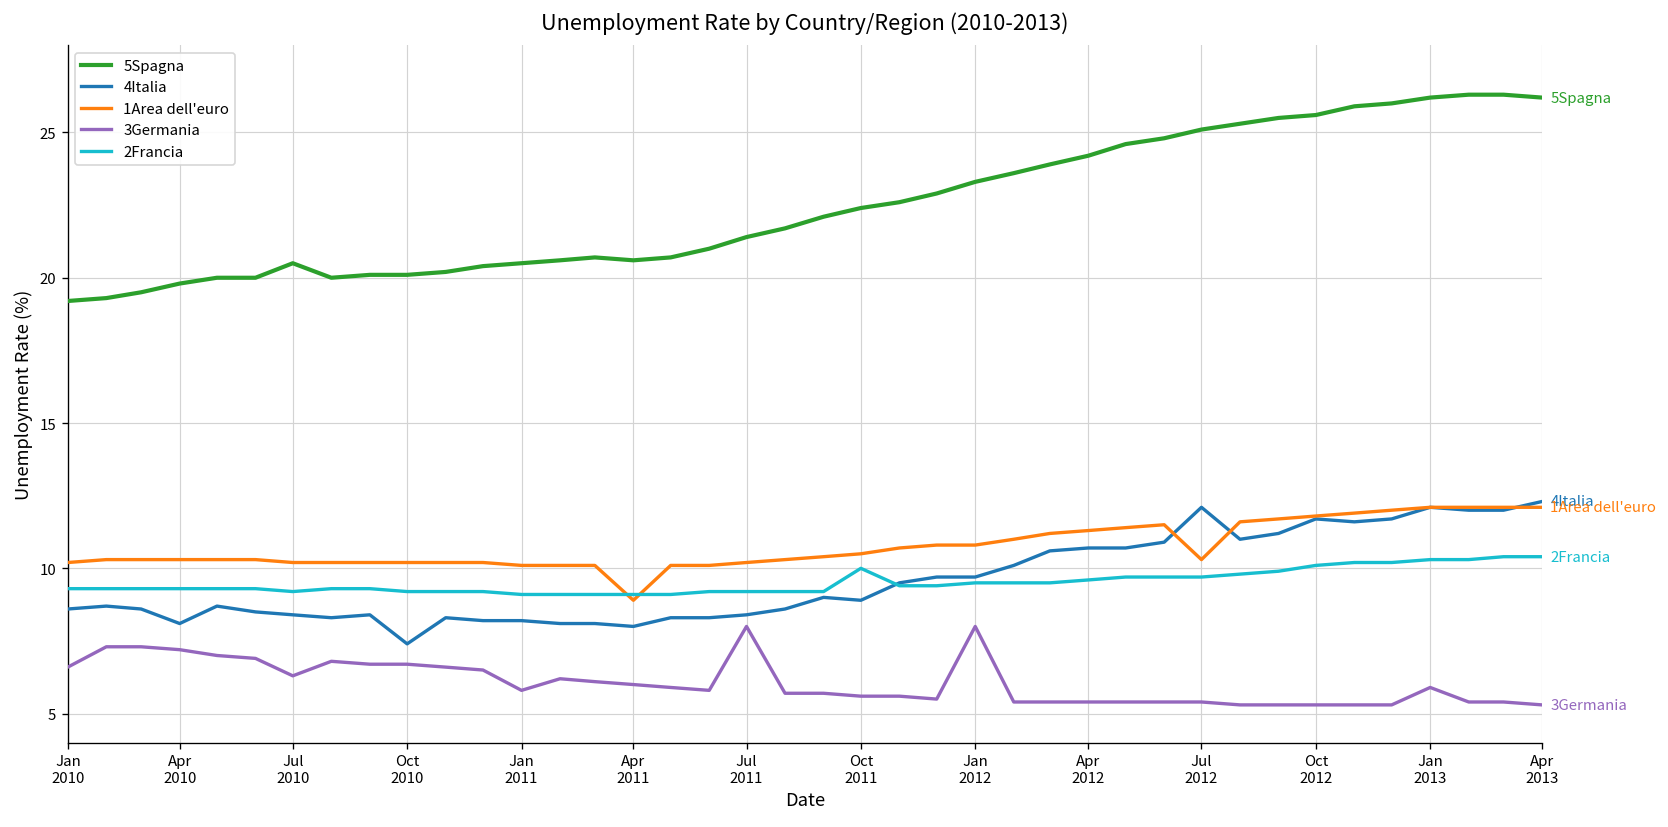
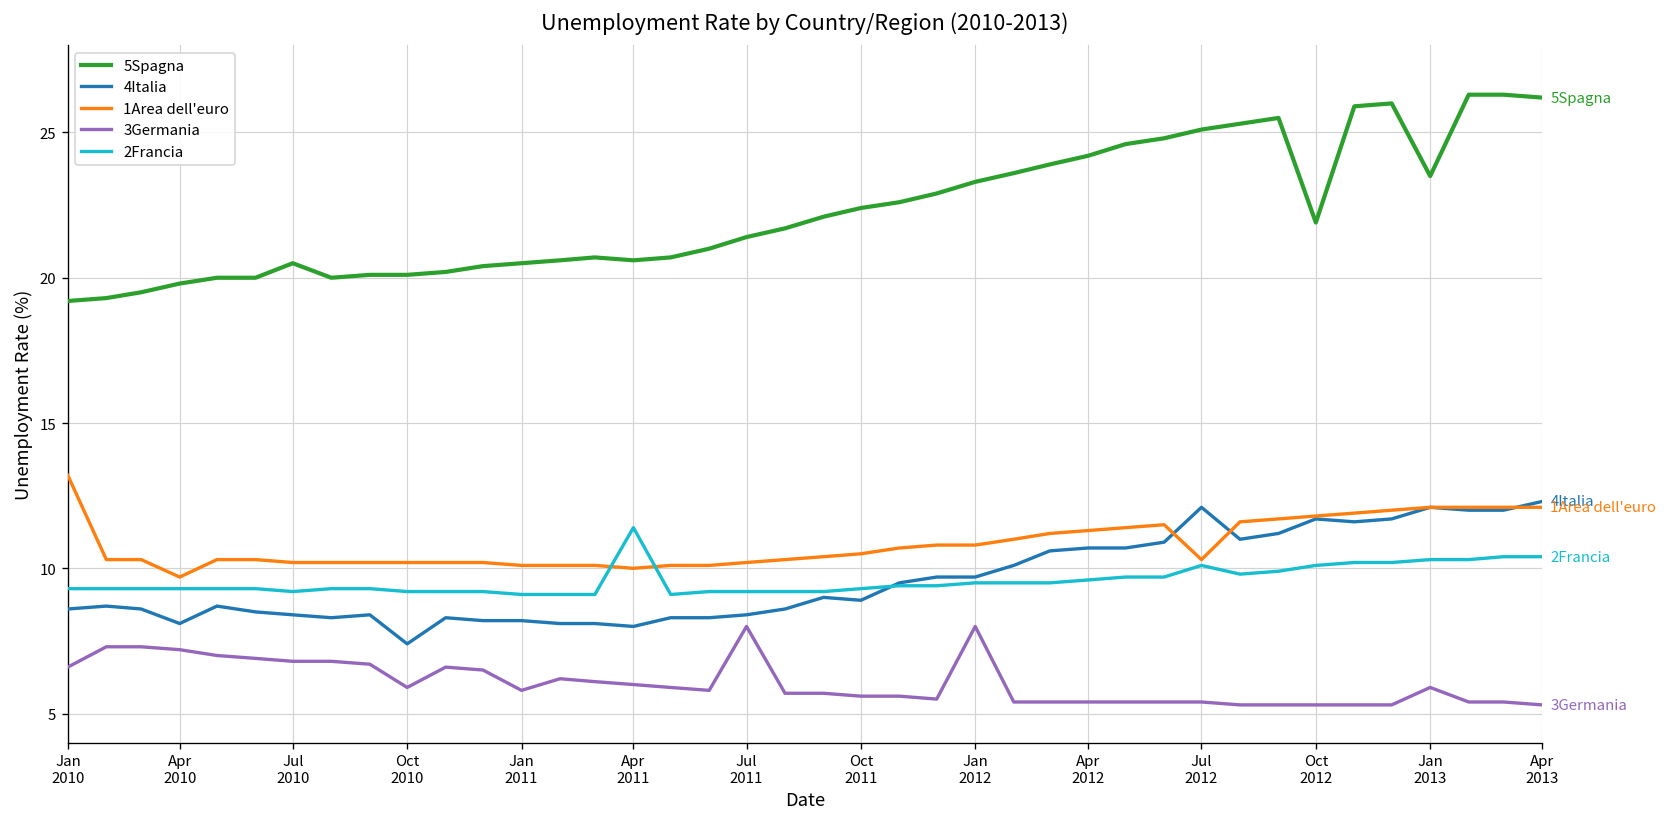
1Area dell'euro, Jan 2010: 10.2 -> 13.2
1Area dell'euro, Apr 2010: 10.3 -> 9.7
3Germania, Jul 2010: 6.3 -> 6.8
3Germania, Oct 2010: 6.7 -> 5.9
1Area dell'euro, Apr 2011: 8.9 -> 10.0
2Francia, Apr 2011: 9.1 -> 11.4
2Francia, Oct 2011: 10.0 -> 9.3
2Francia, Jul 2012: 9.7 -> 10.1
5Spagna, Oct 2012: 25.6 -> 21.9
5Spagna, Jan 2013: 26.2 -> 23.5
